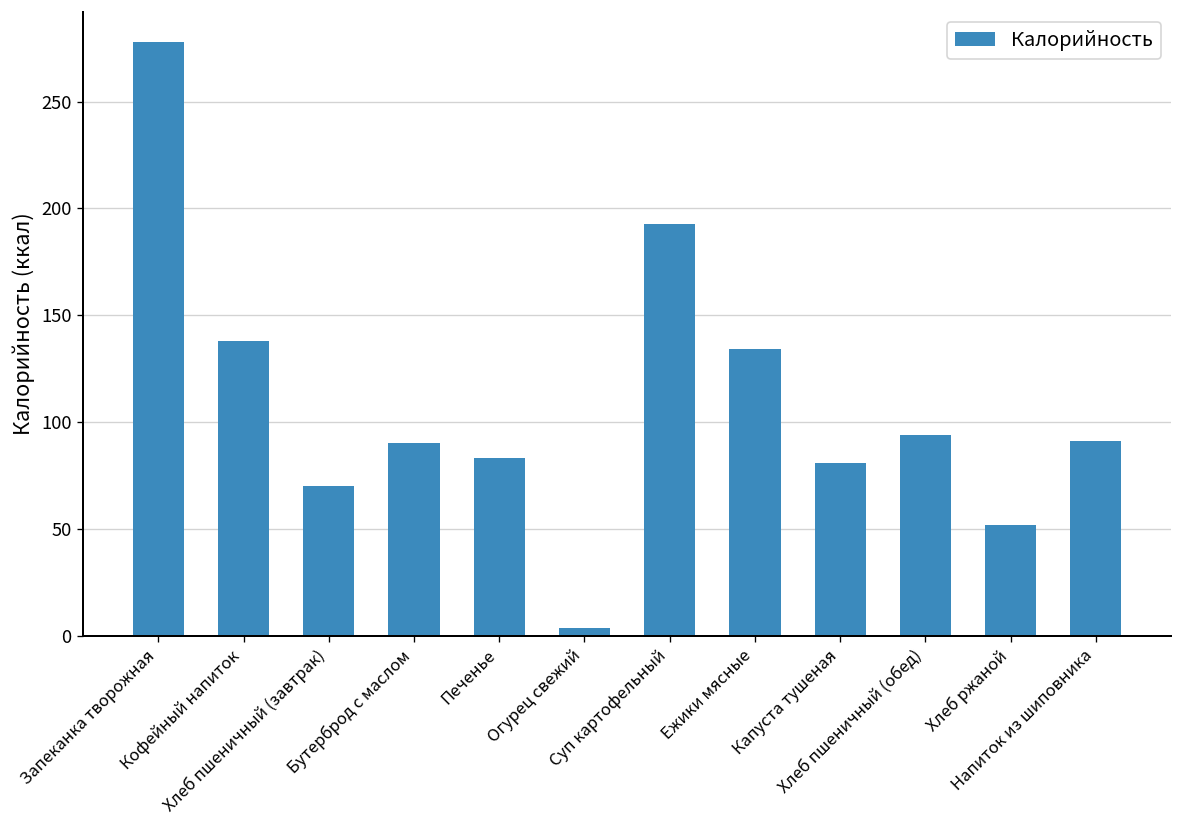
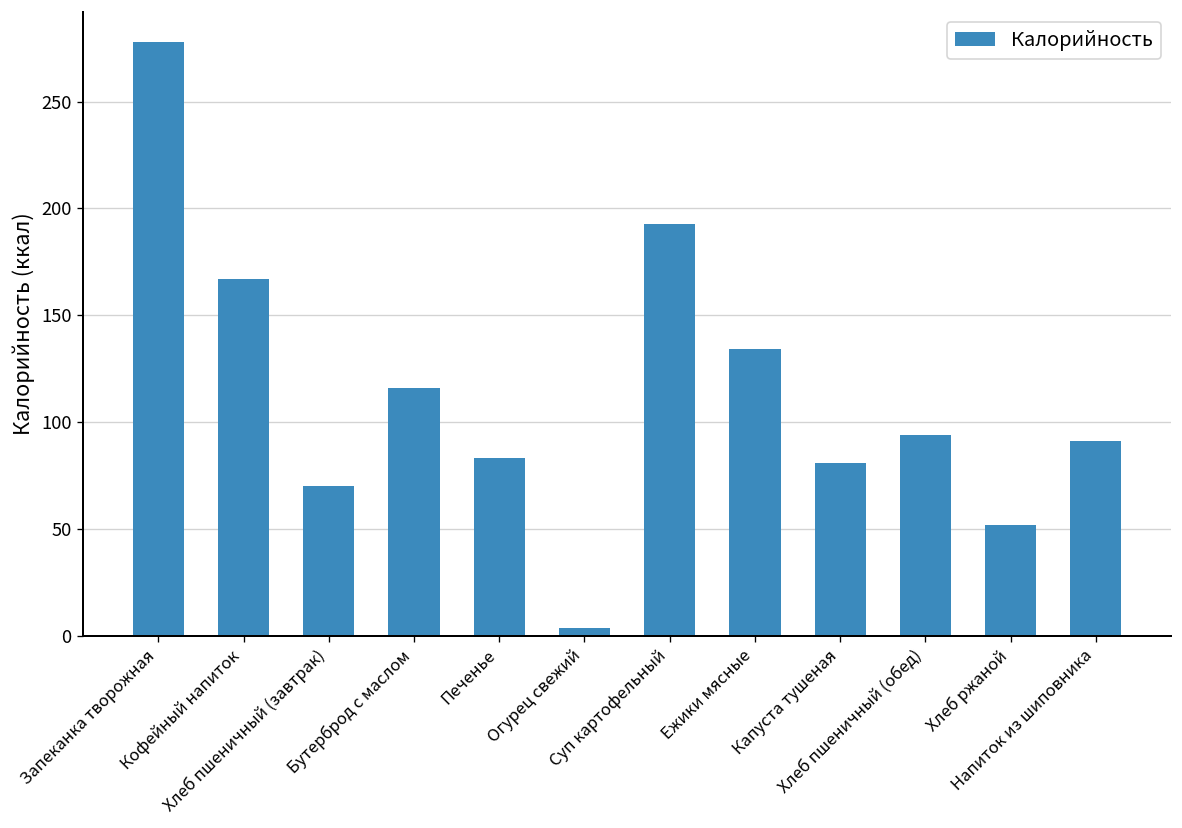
Кофейный напиток: 138 -> 167
Бутерброд с маслом: 90 -> 116
